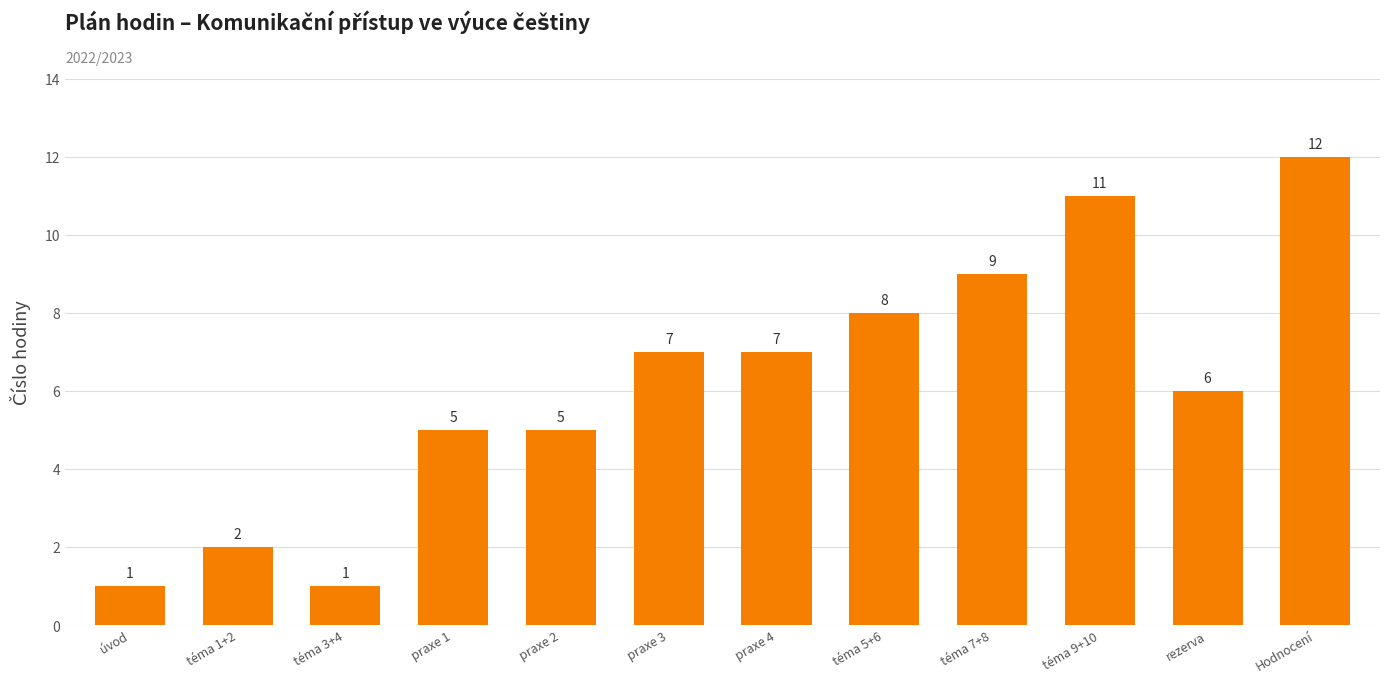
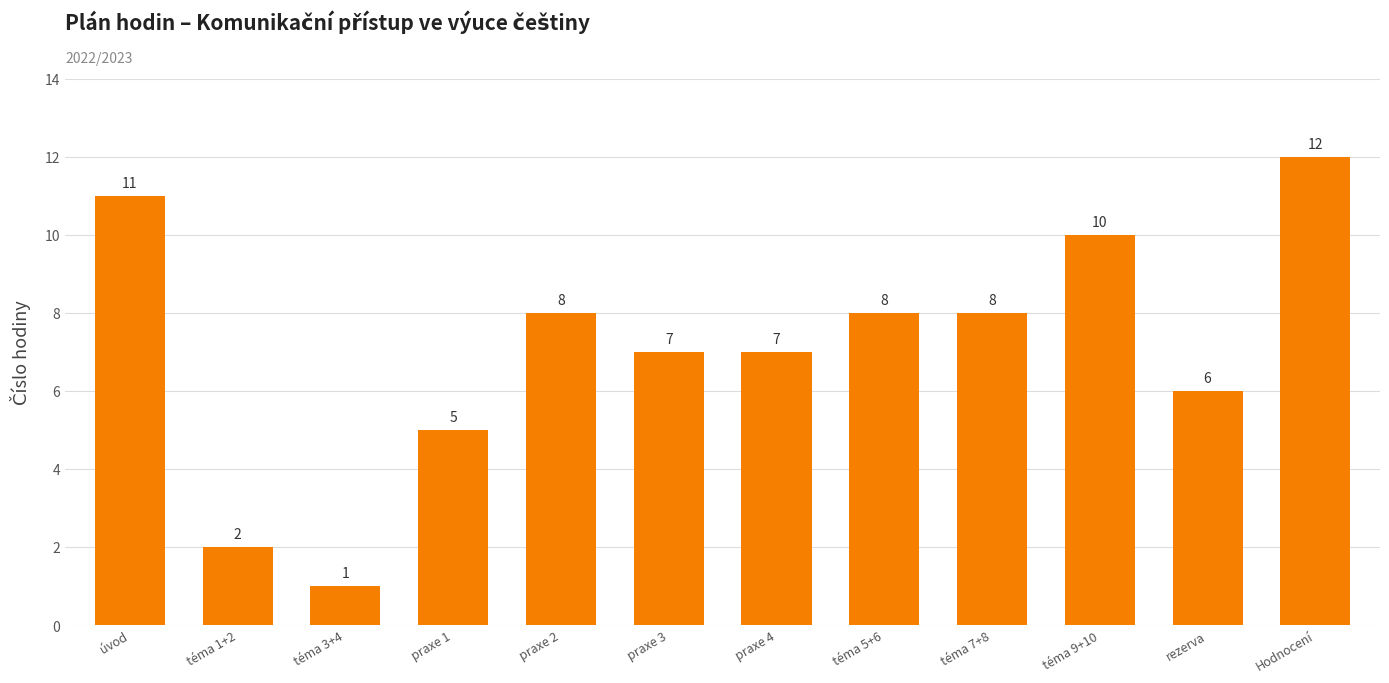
úvod: 1 -> 11
praxe 2: 5 -> 8
téma 7+8: 9 -> 8
téma 9+10: 11 -> 10
